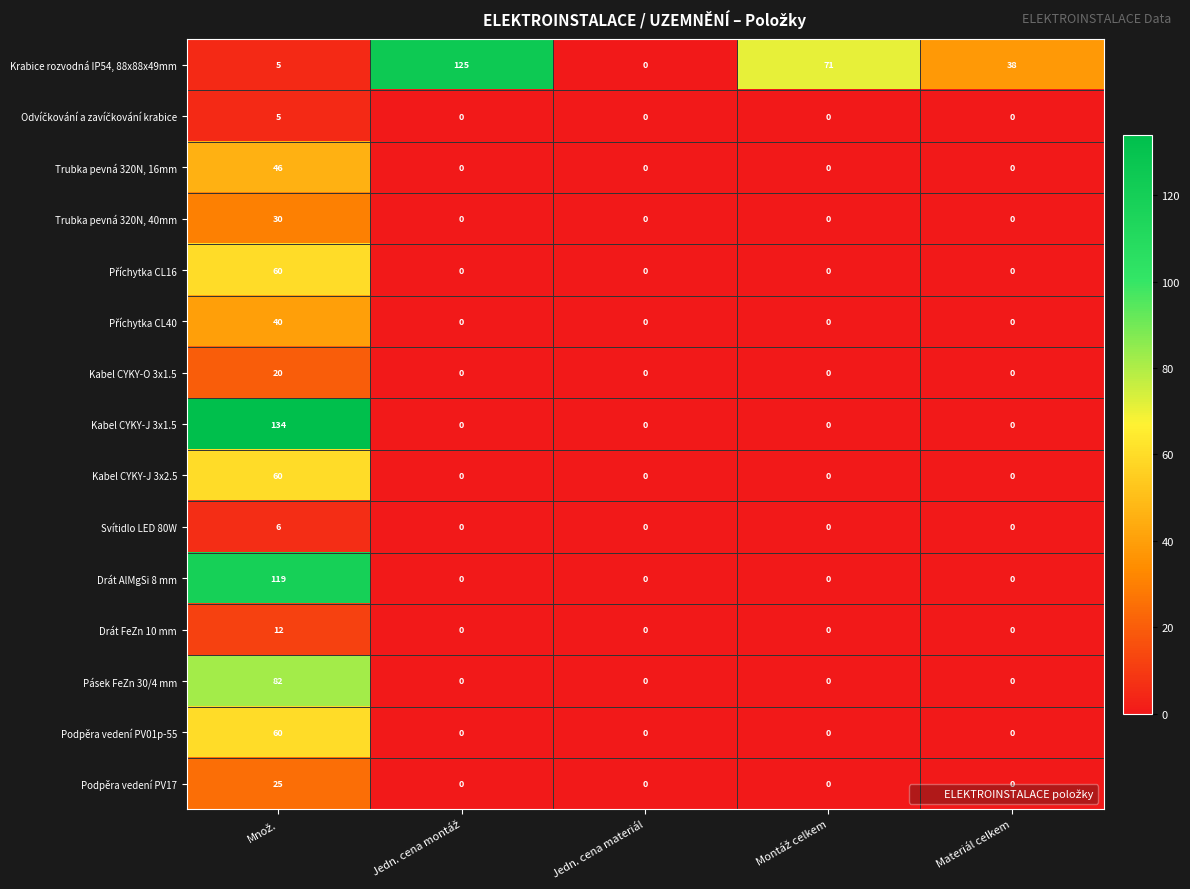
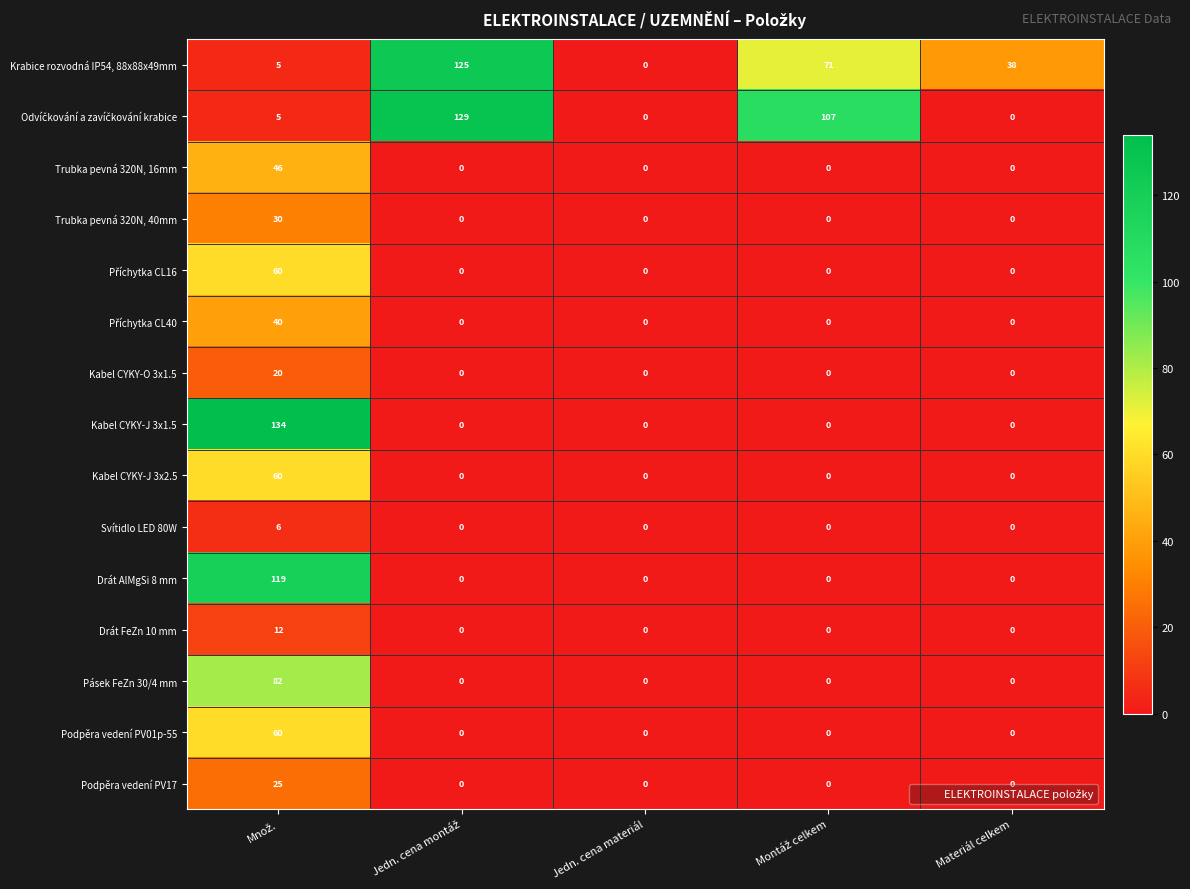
Odvíčkování a zavíčkování krabice, Jedn. cena montáž: 0 -> 129
Odvíčkování a zavíčkování krabice, Montáž celkem: 0 -> 107
